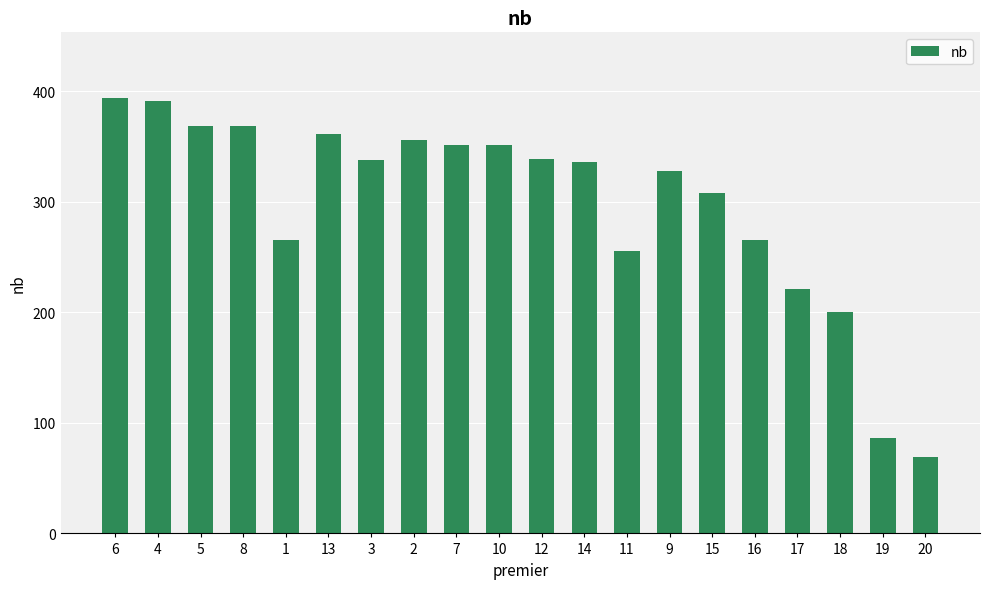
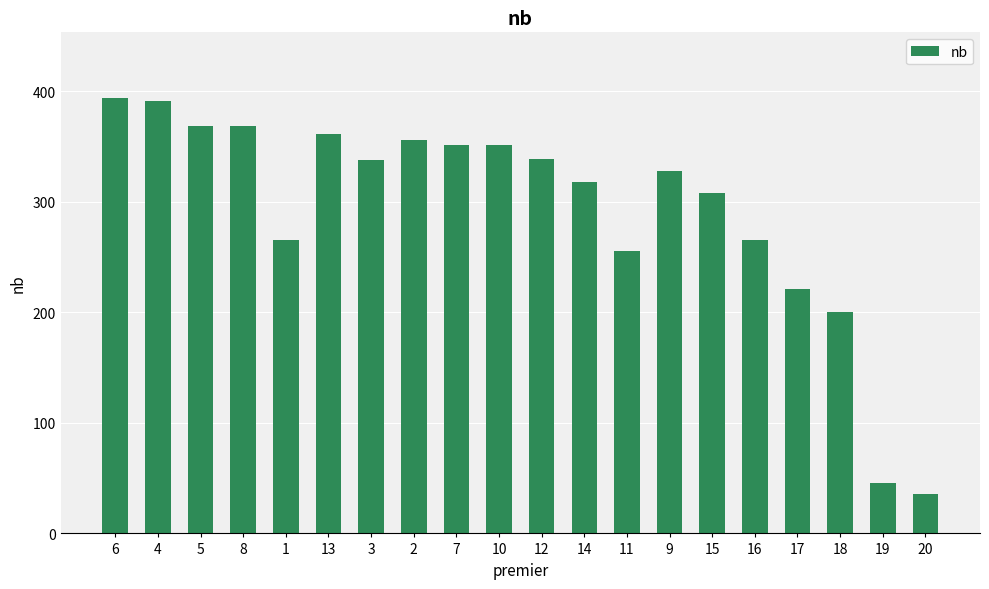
14: 336 -> 318
19: 86 -> 46
20: 69 -> 36
